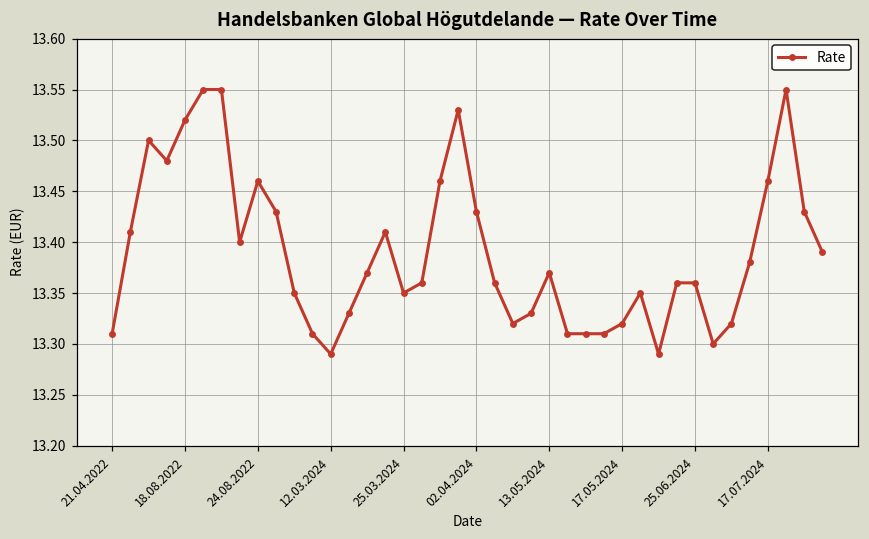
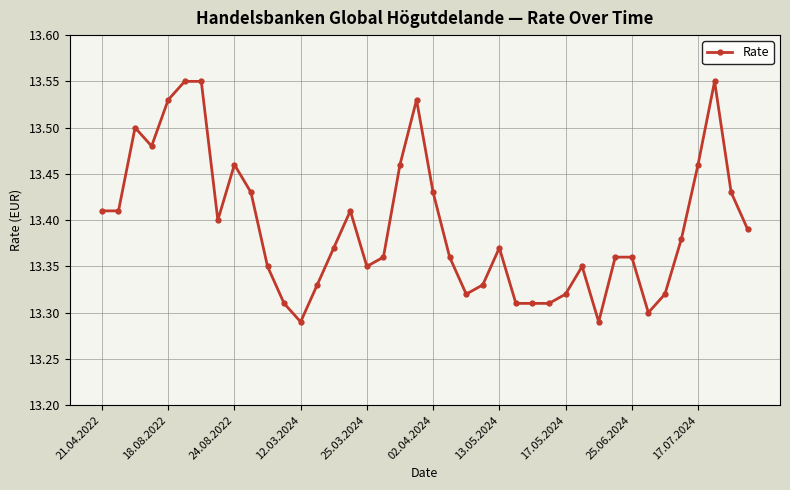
21.04.2022: 13.31 -> 13.41
18.08.2022: 13.52 -> 13.53
